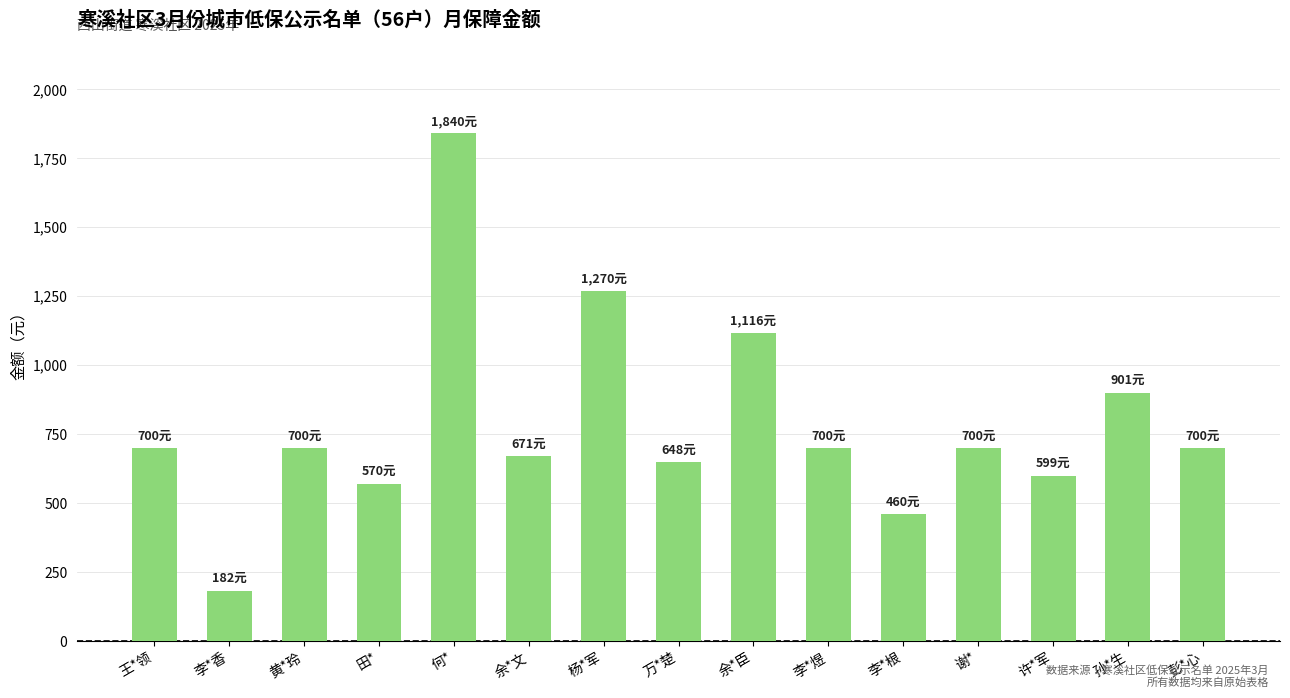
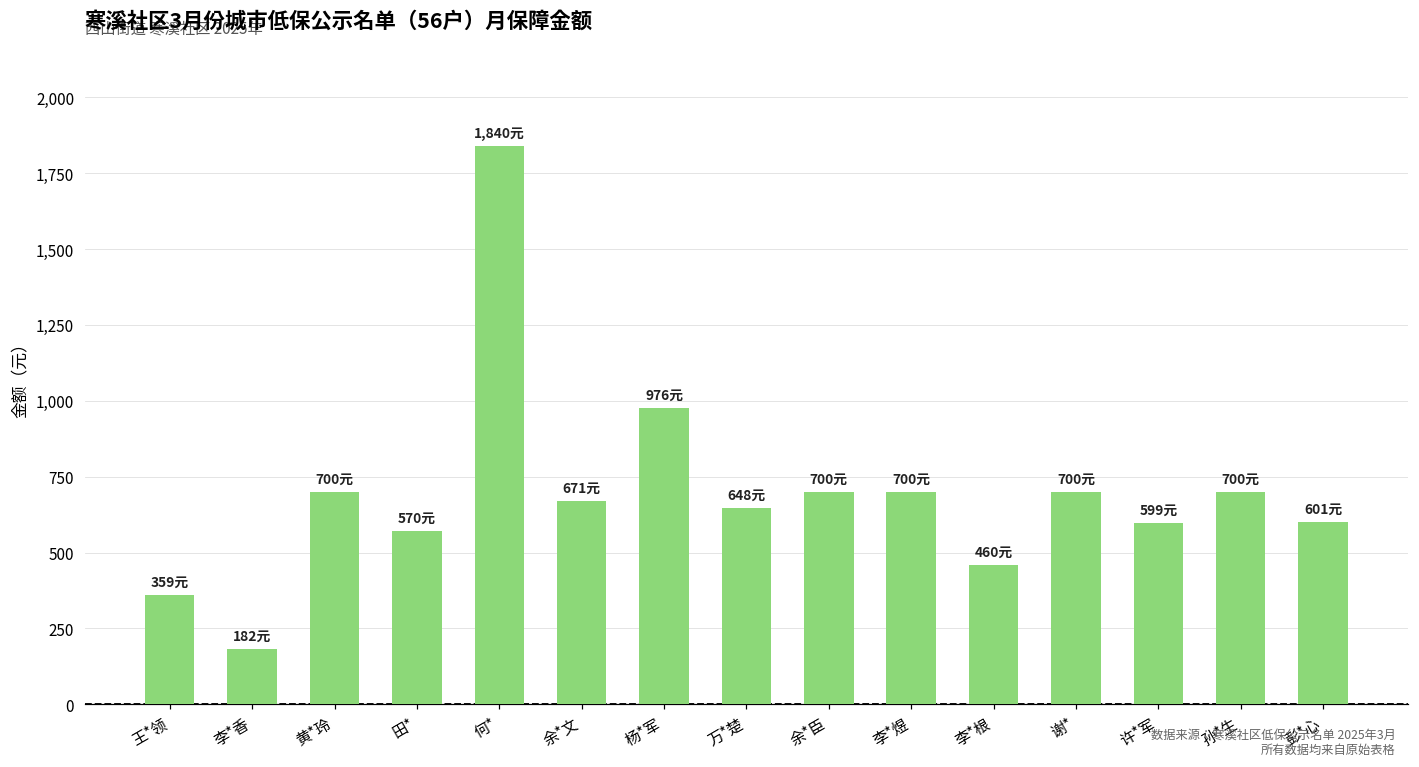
王*领: 700元 -> 359元
杨*军: 1,270元 -> 976元
余*臣: 1,116元 -> 700元
孙*生: 901元 -> 700元
彭*心: 700元 -> 601元
